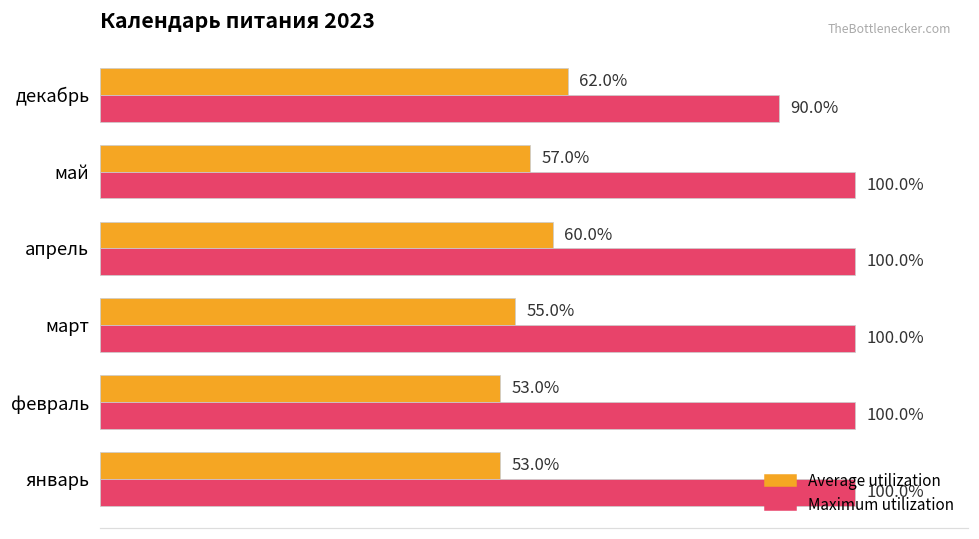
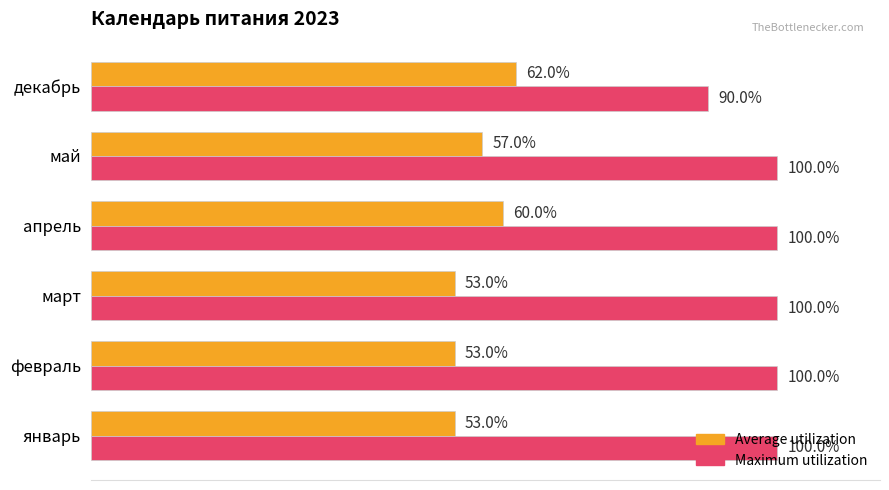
Average utilization, март: 55.0% -> 53.0%
